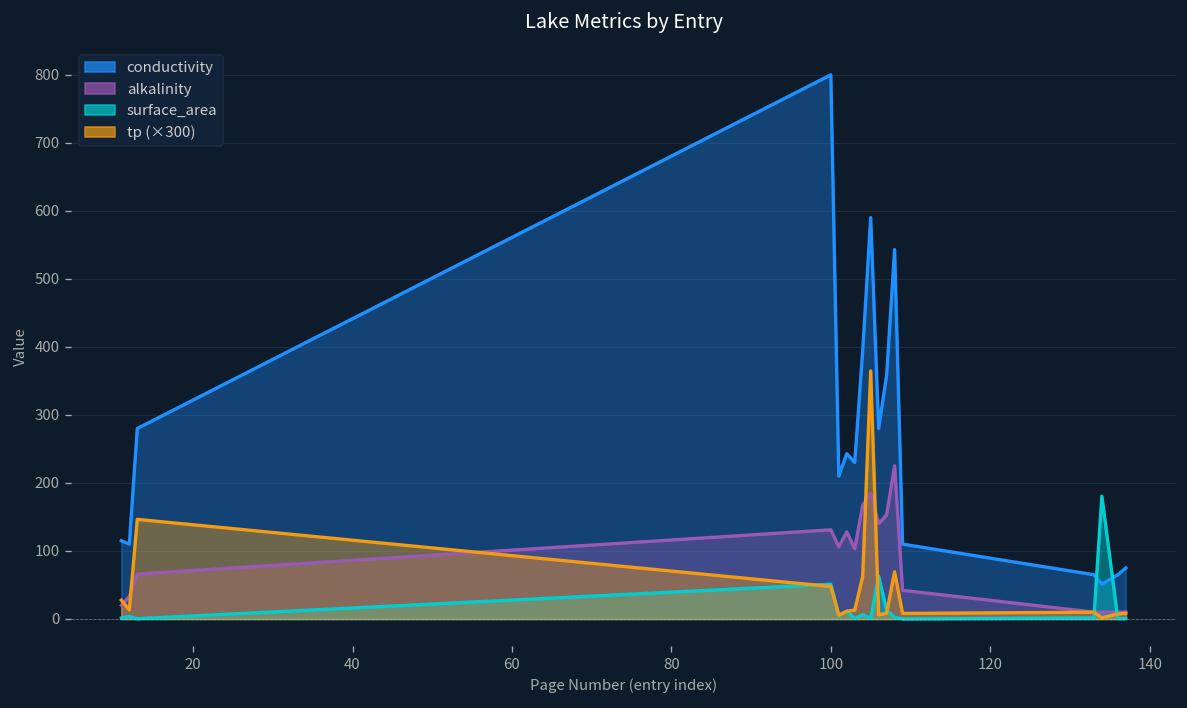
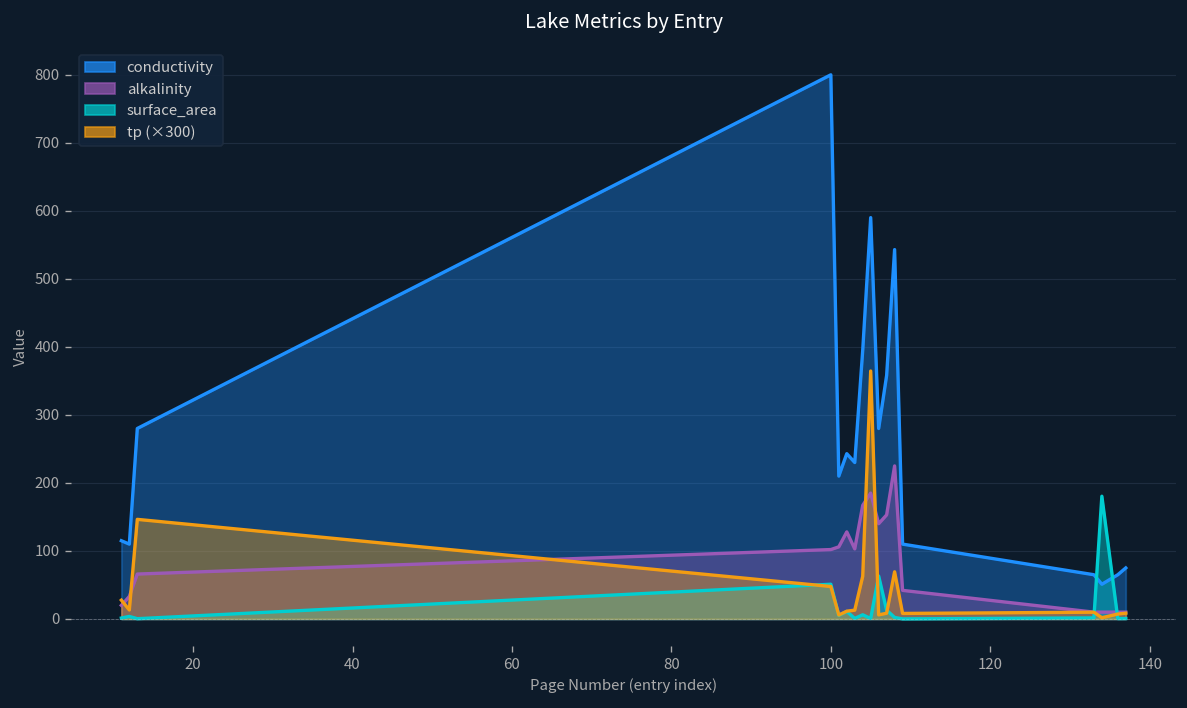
alkalinity, 100: 130 -> 100
